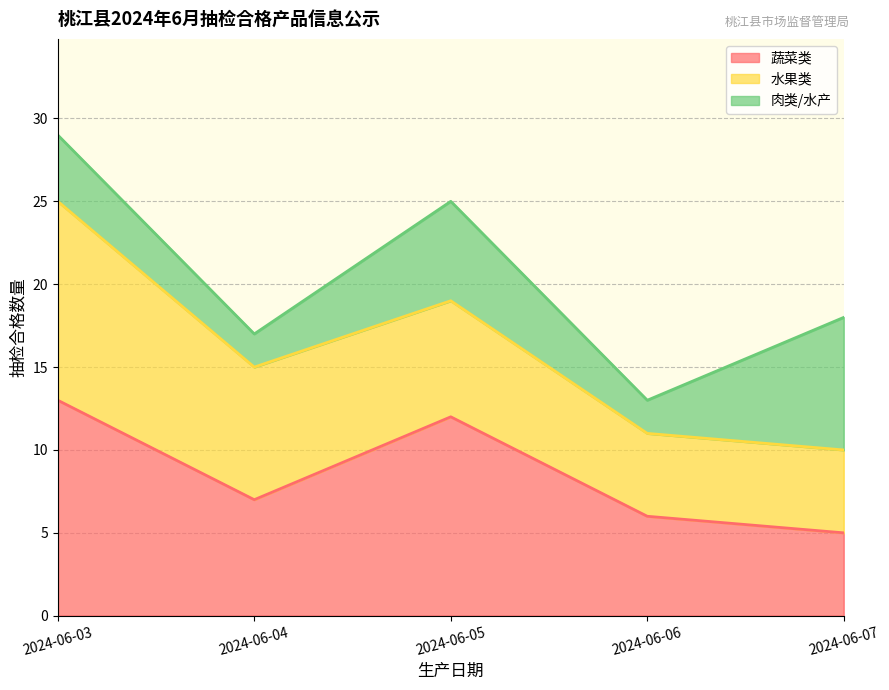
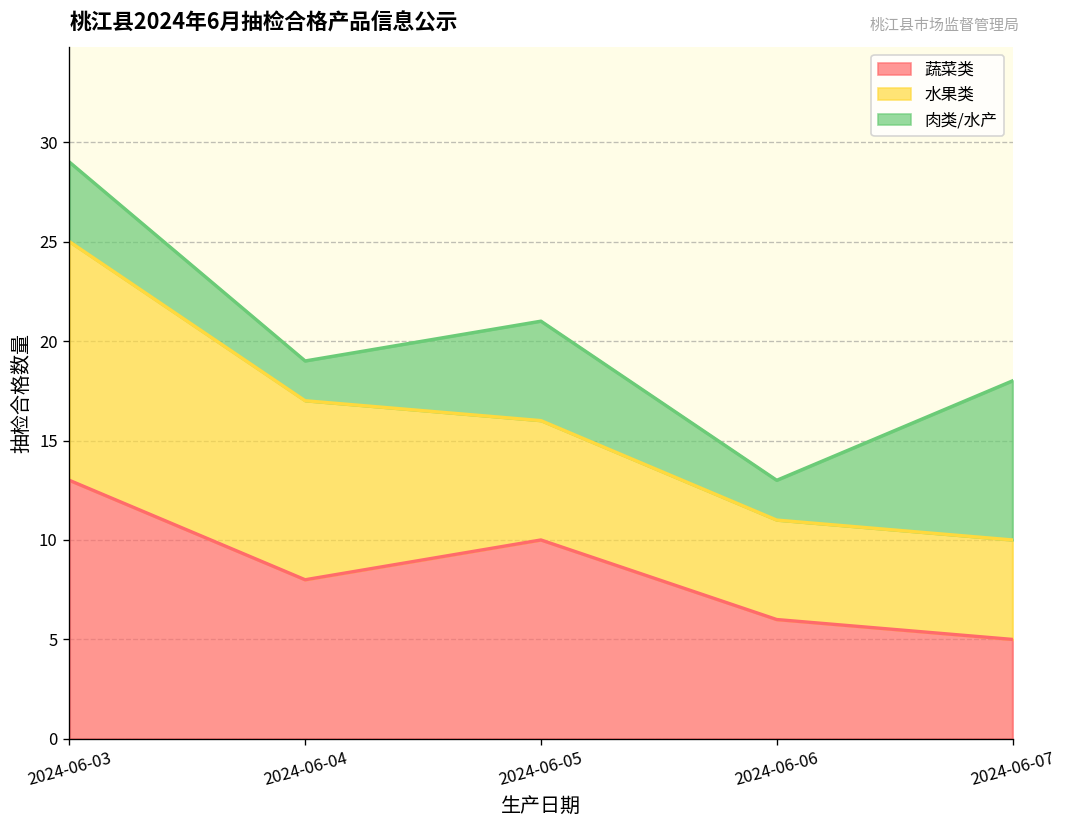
蔬菜类, 2024-06-04: 7 -> 8
水果类, 2024-06-04: 8 -> 9
蔬菜类, 2024-06-05: 12 -> 10
水果类, 2024-06-05: 7 -> 6
肉类/水产, 2024-06-05: 6 -> 5
